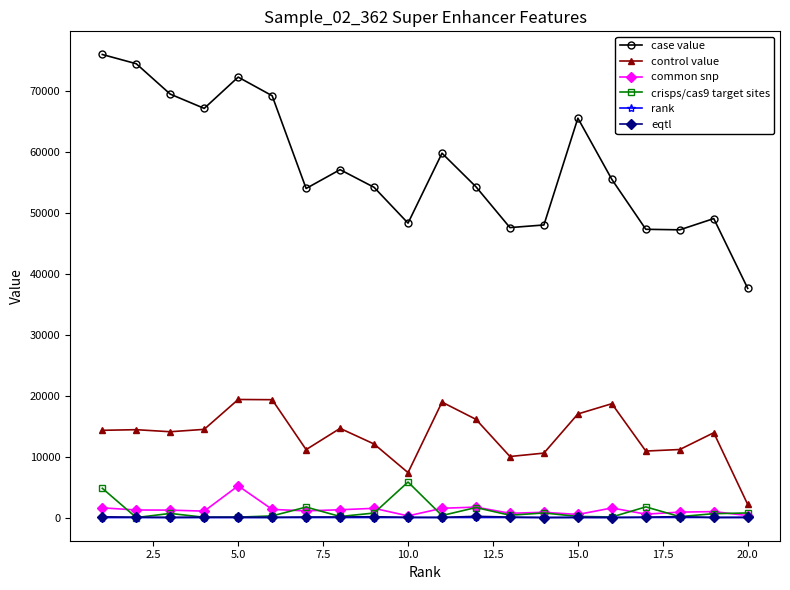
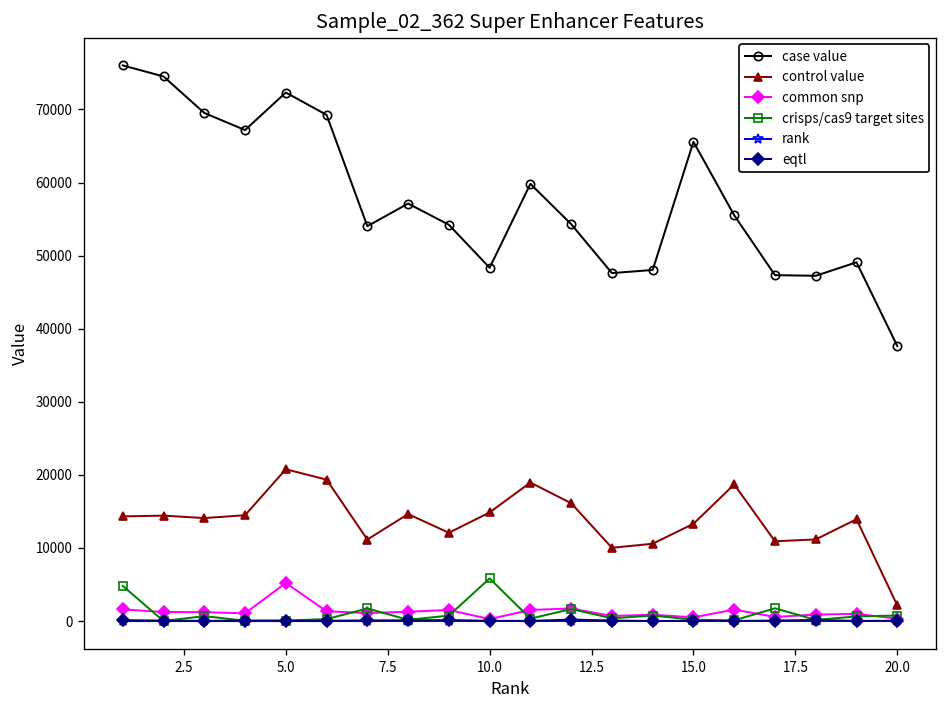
control value, 5.0: 19000 -> 21000
control value, 10.0: 7000 -> 15000
control value, 15.0: 17000 -> 13000
